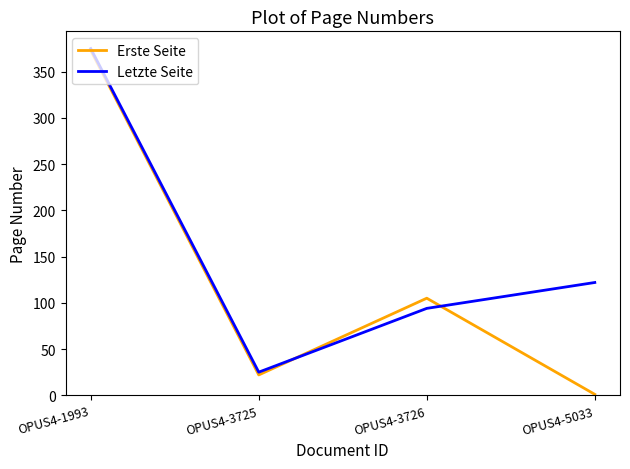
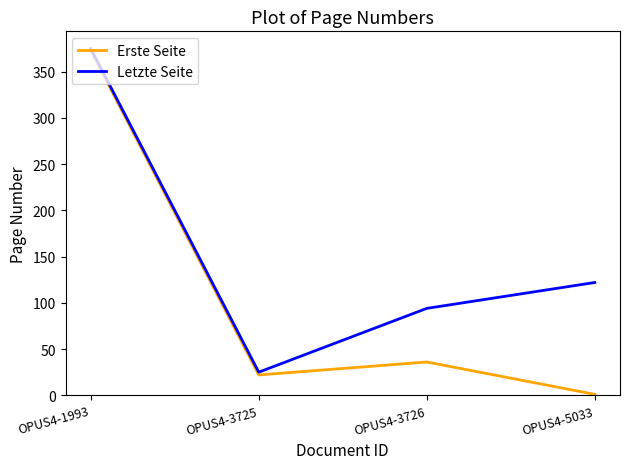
Erste Seite, OPUS4-3726: 110 -> 40
